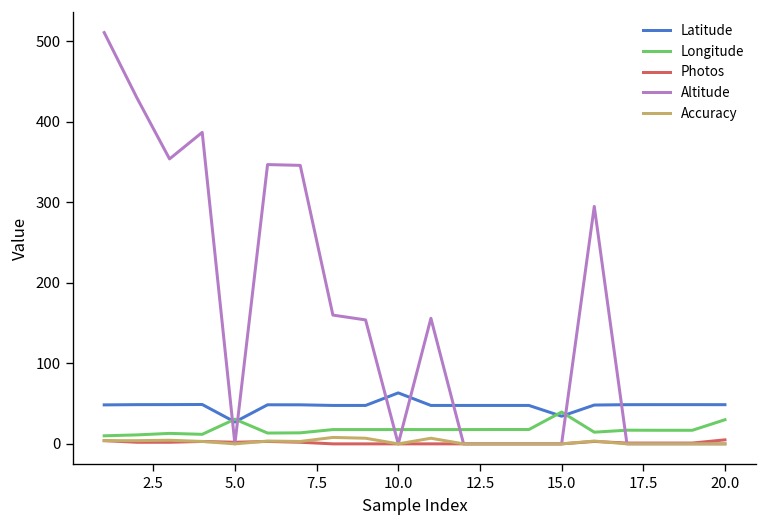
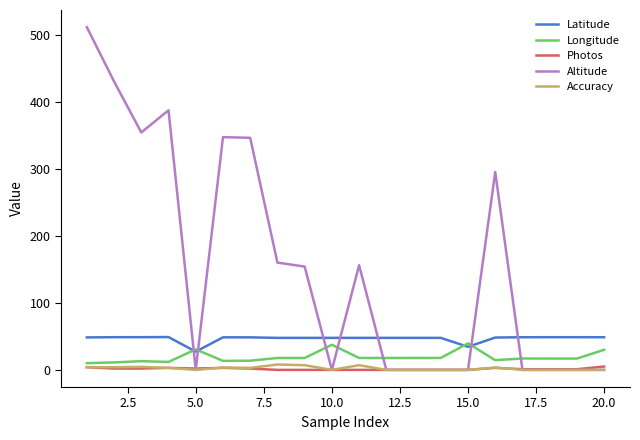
Latitude, 10.0: 60 -> 50
Longitude, 10.0: 20 -> 40
